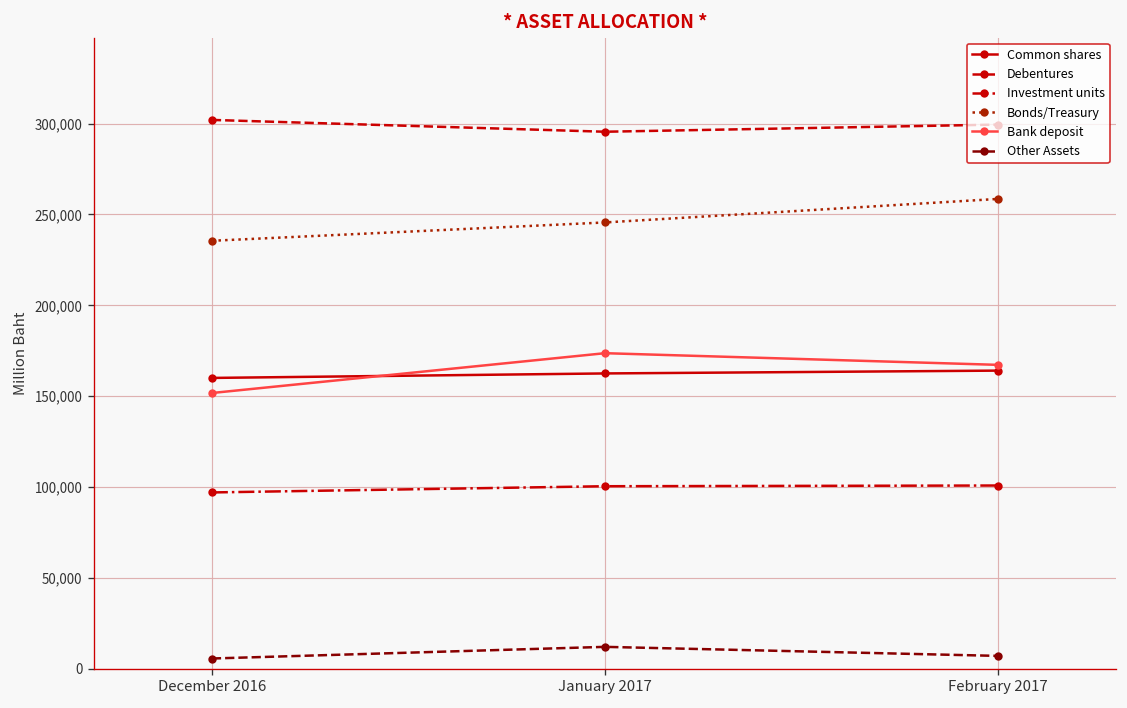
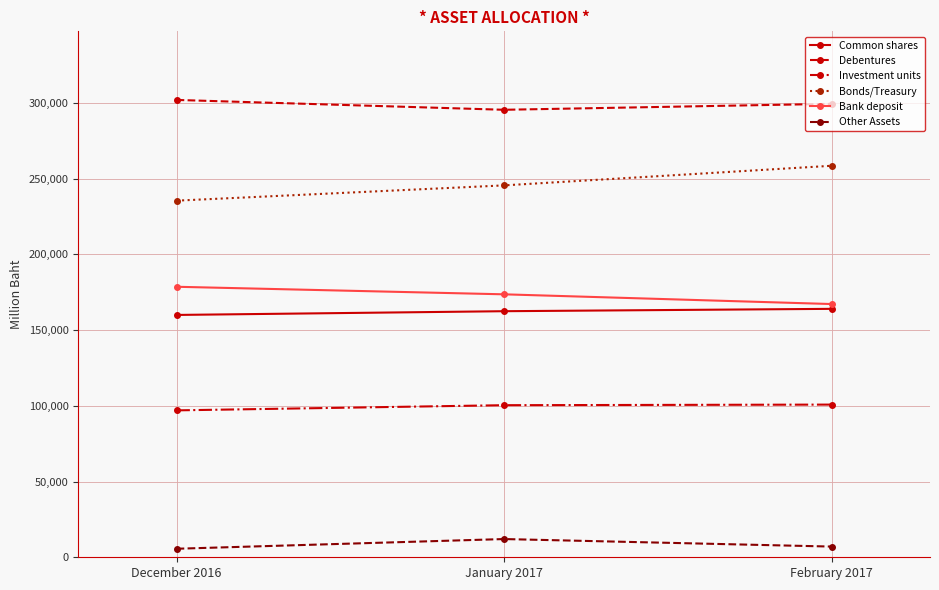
Bank deposit, December 2016: 152,000 -> 179,000
